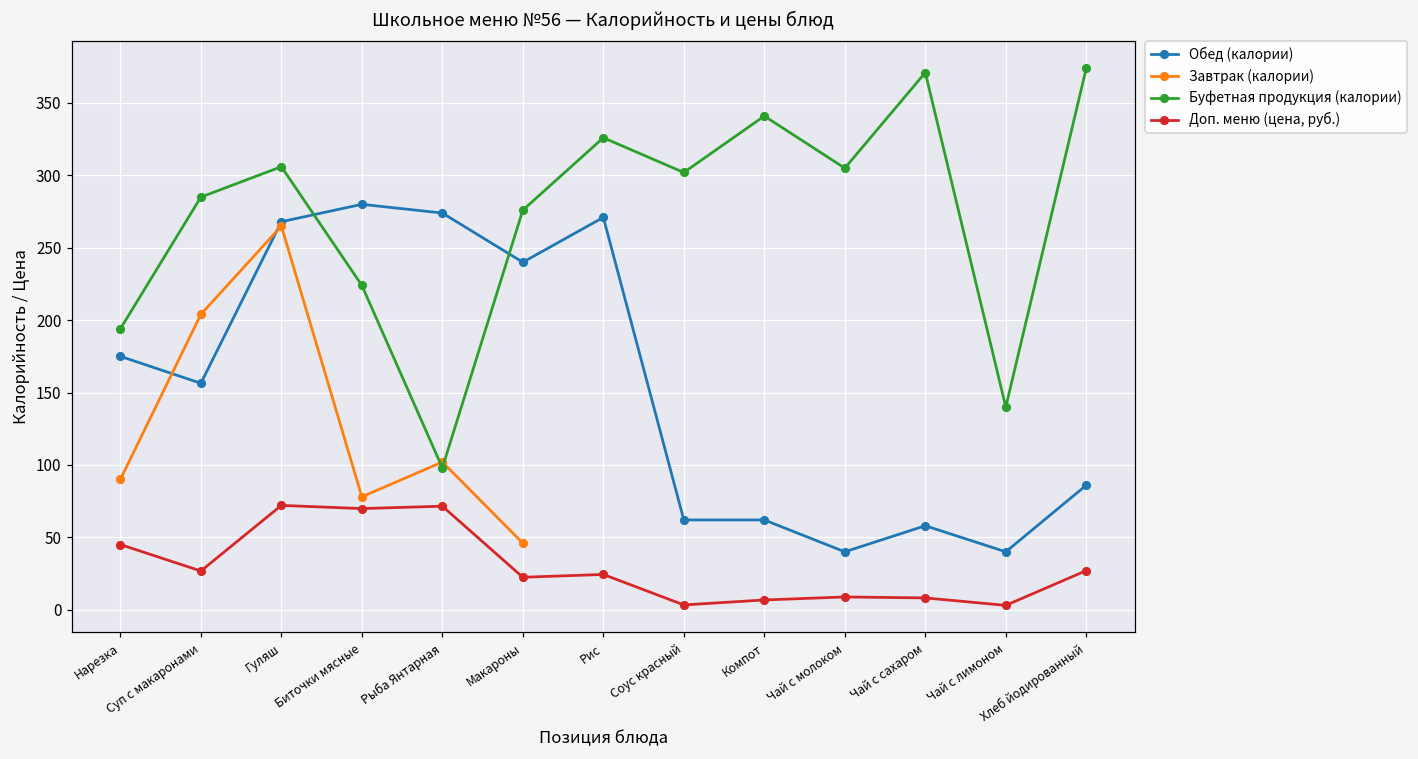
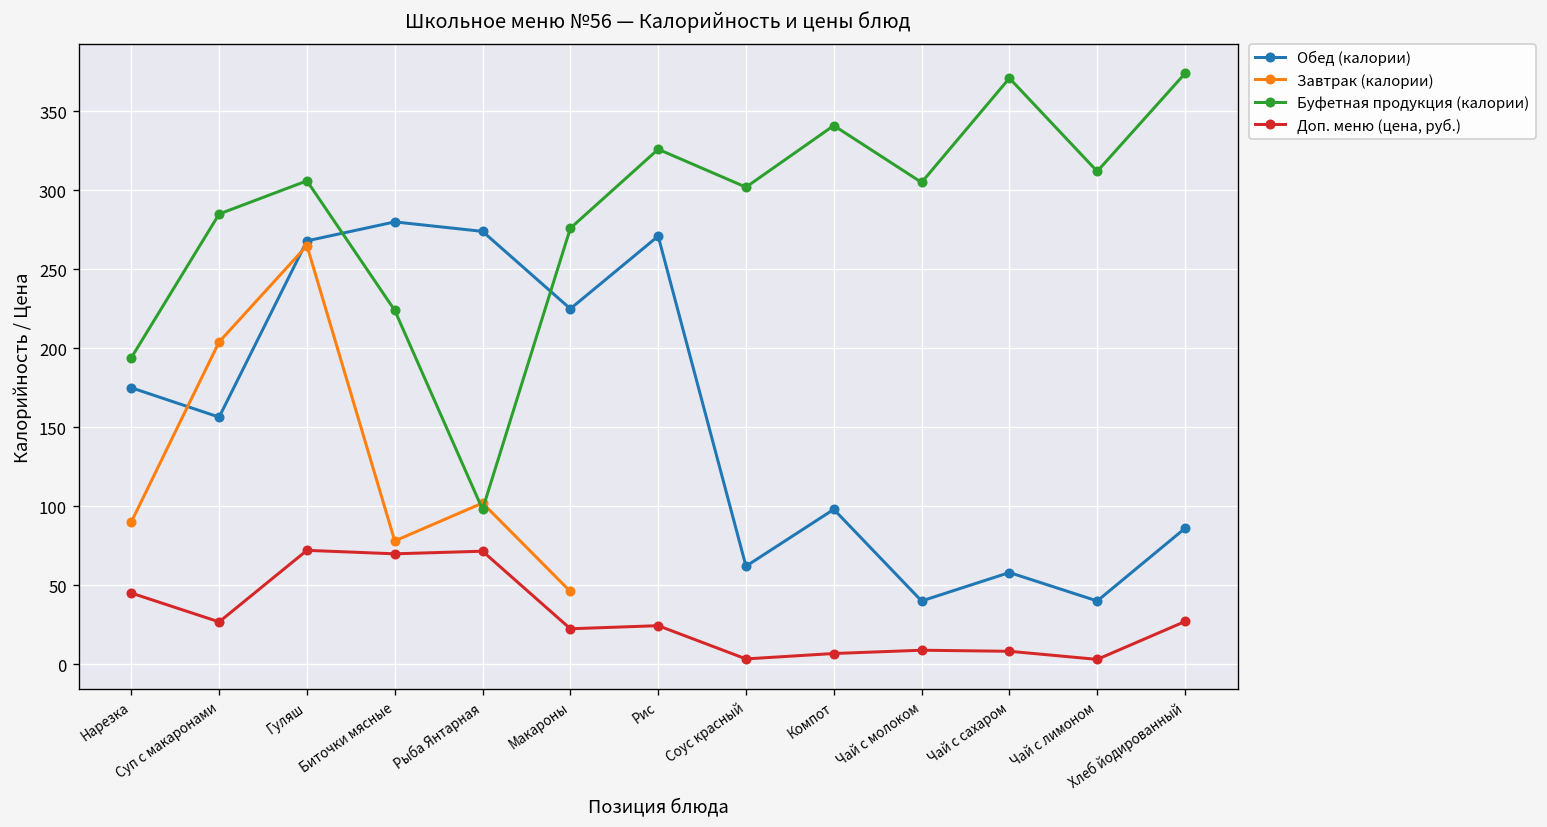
Обед (калории), Макароны: 240 -> 225
Обед (калории), Компот: 62 -> 98
Буфетная продукция (калории), Чай с лимоном: 140 -> 312
